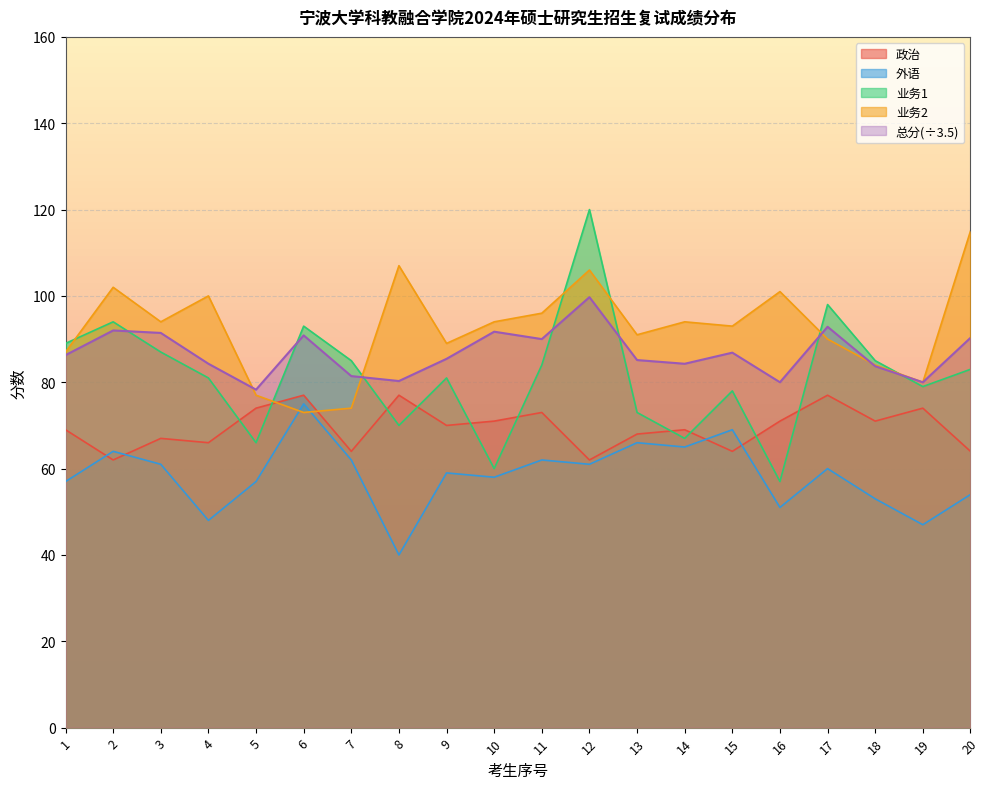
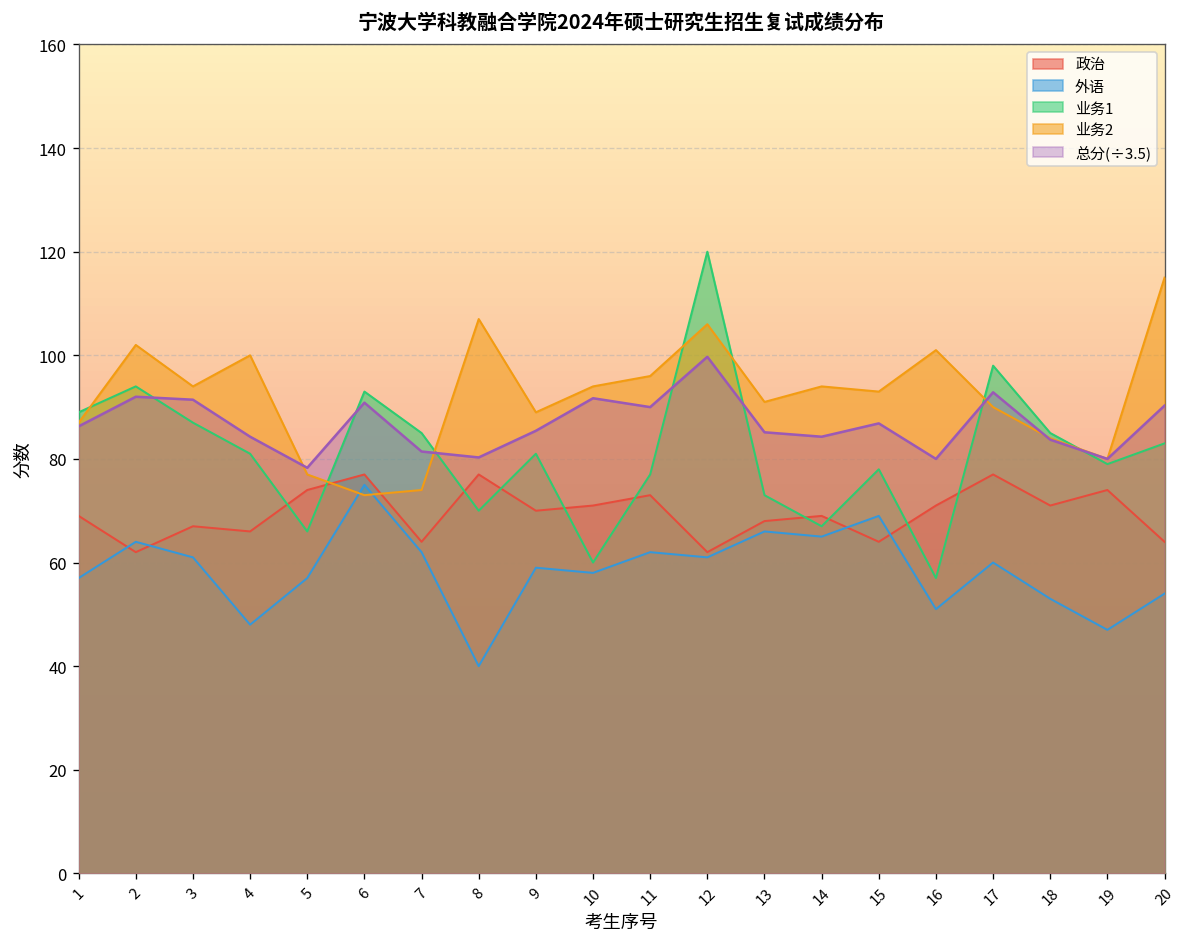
业务1, 11: 84 -> 77
